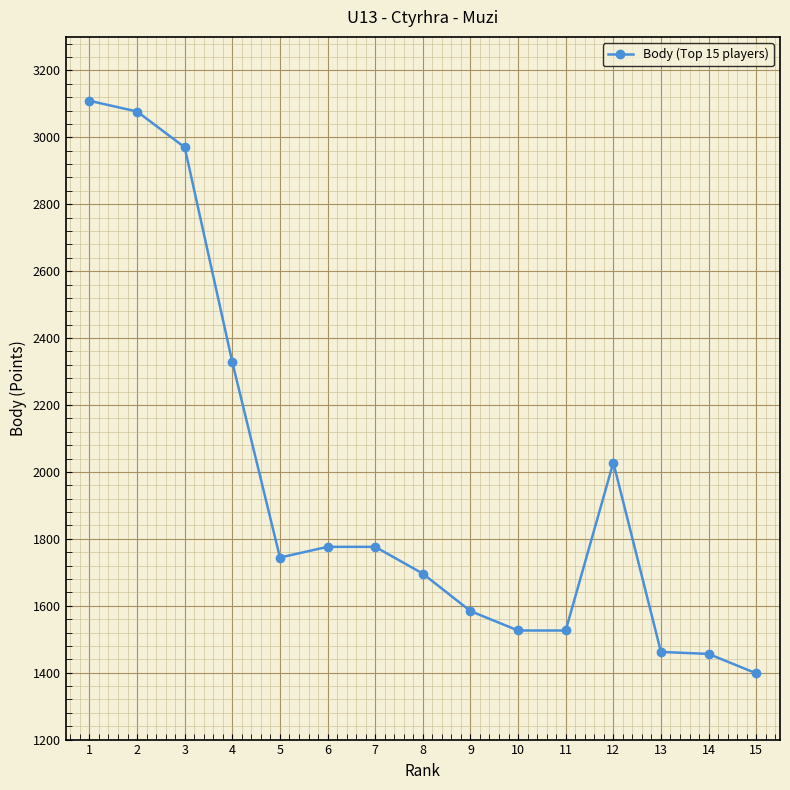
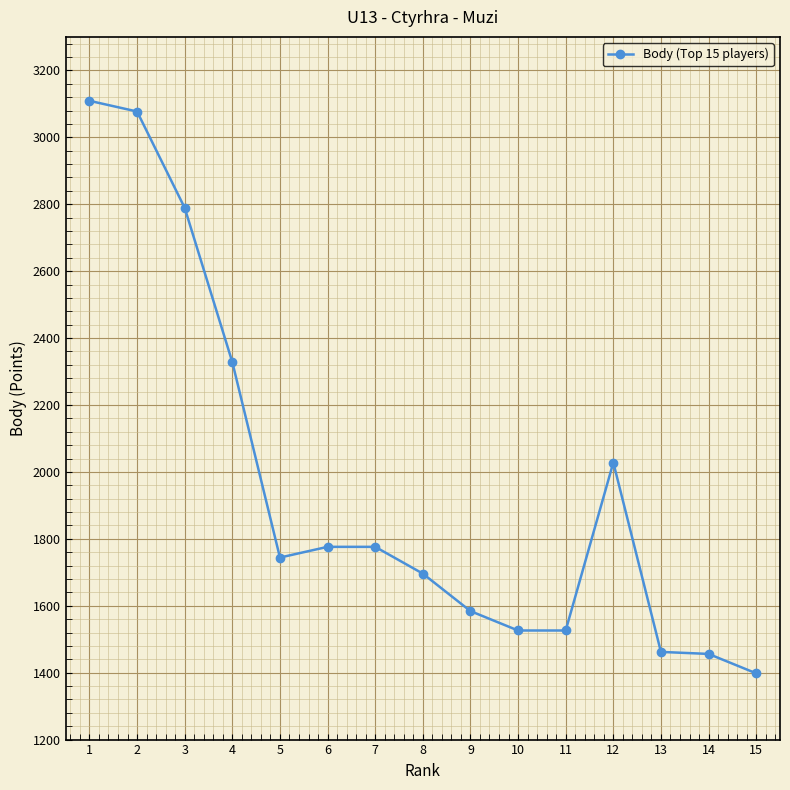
3: 2970 -> 2790
